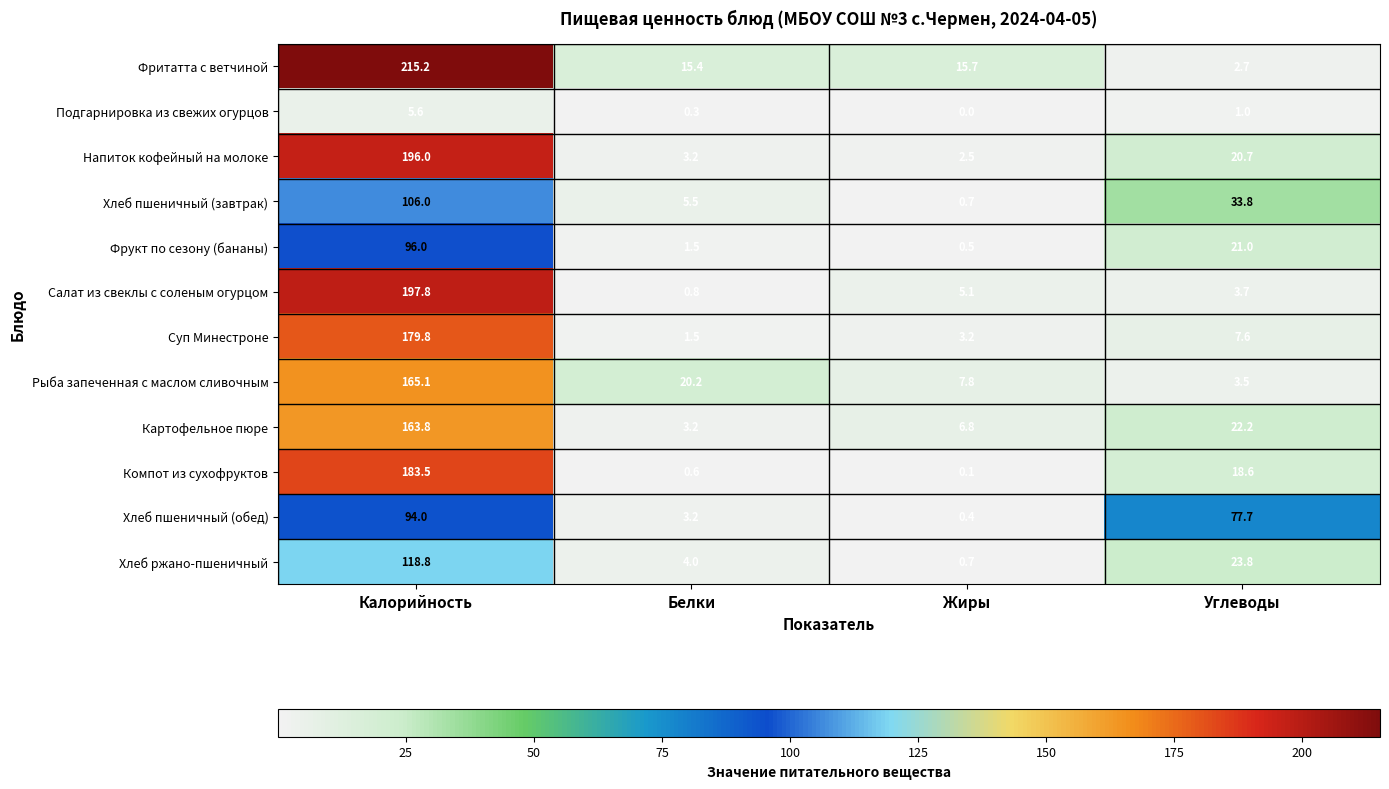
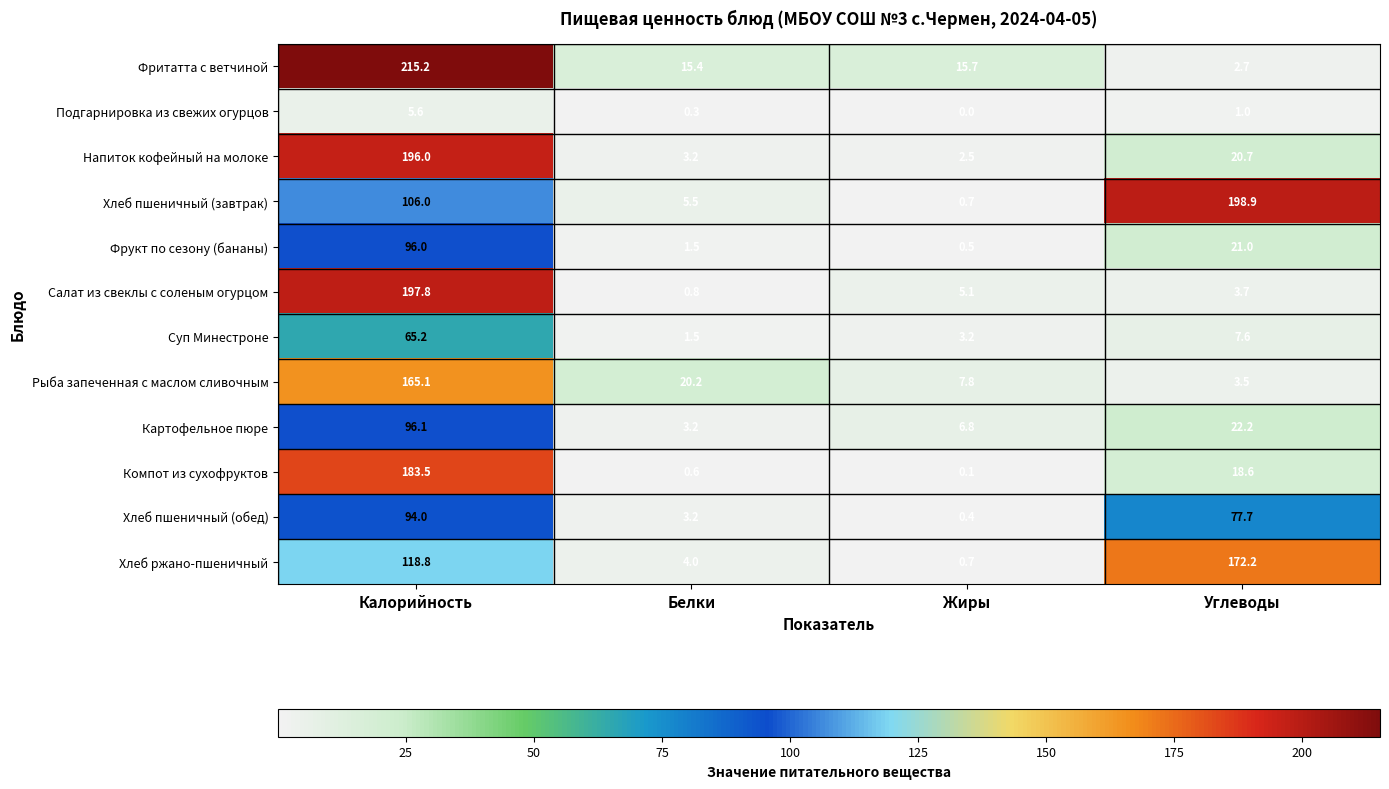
Хлеб пшеничный (завтрак), Углеводы: 33.8 -> 198.9
Суп Минестроне, Калорийность: 179.8 -> 65.2
Картофельное пюре, Калорийность: 163.8 -> 96.1
Хлеб ржано-пшеничный, Углеводы: 23.8 -> 172.2
